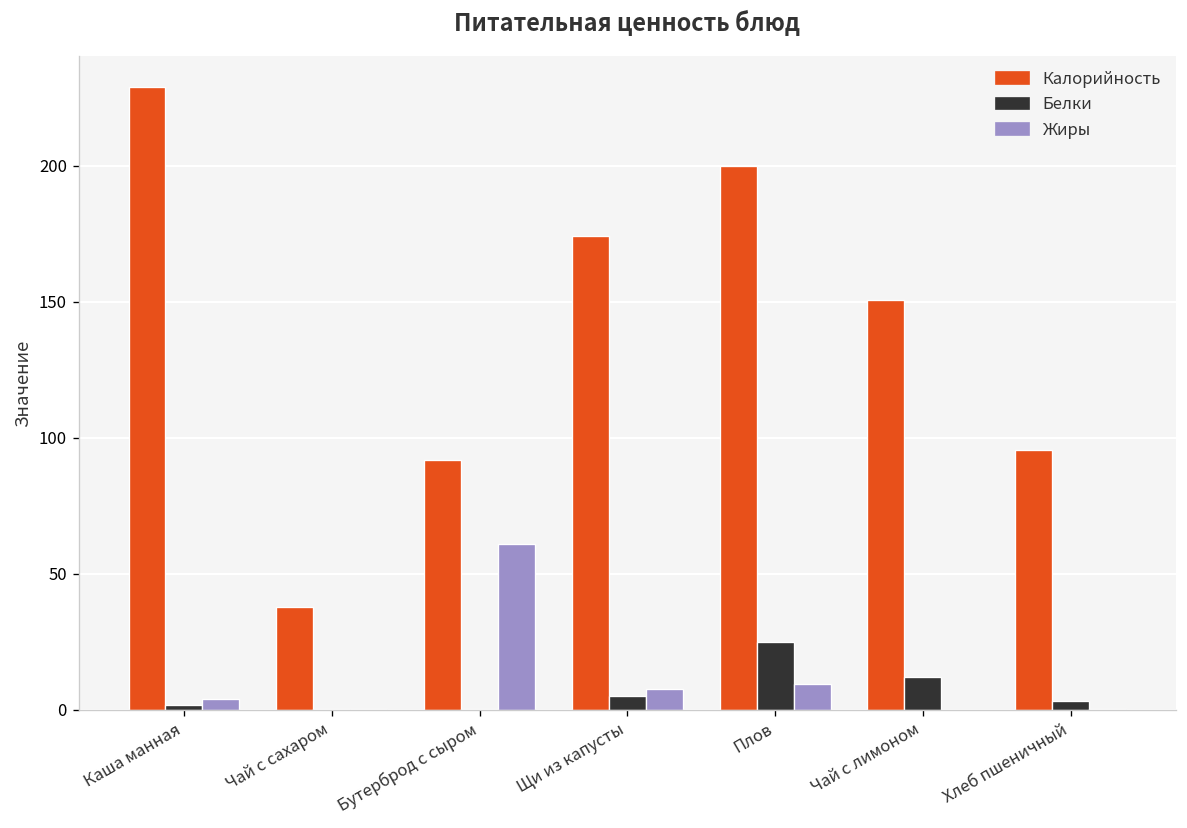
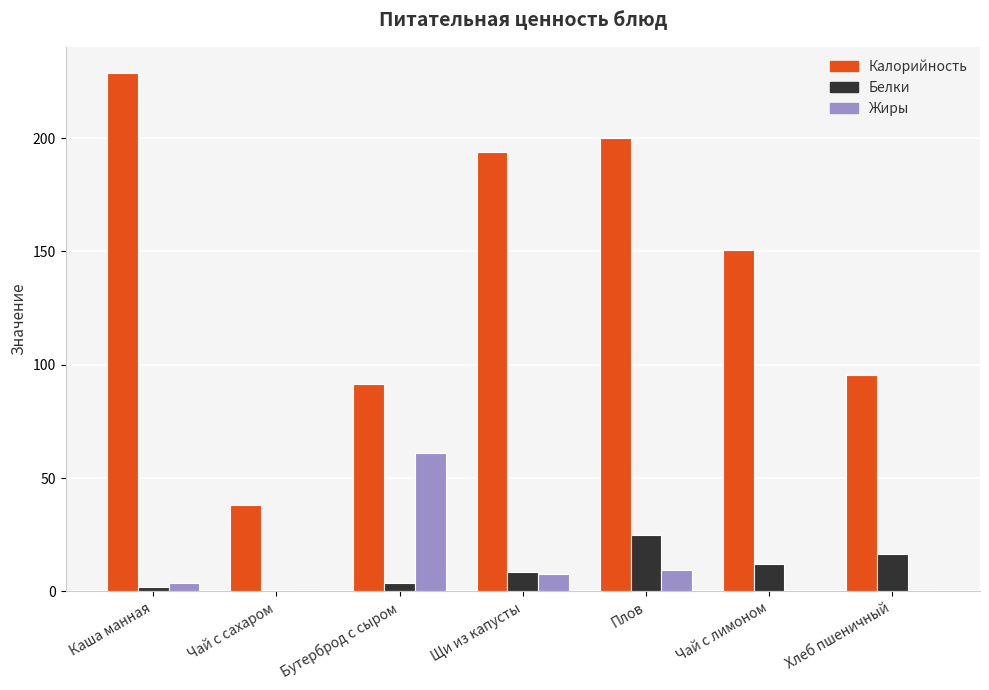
Белки, Бутерброд с сыром: 0 -> 4
Калорийность, Щи из капусты: 174 -> 194
Белки, Щи из капусты: 5 -> 9
Белки, Хлеб пшеничный: 3 -> 16
